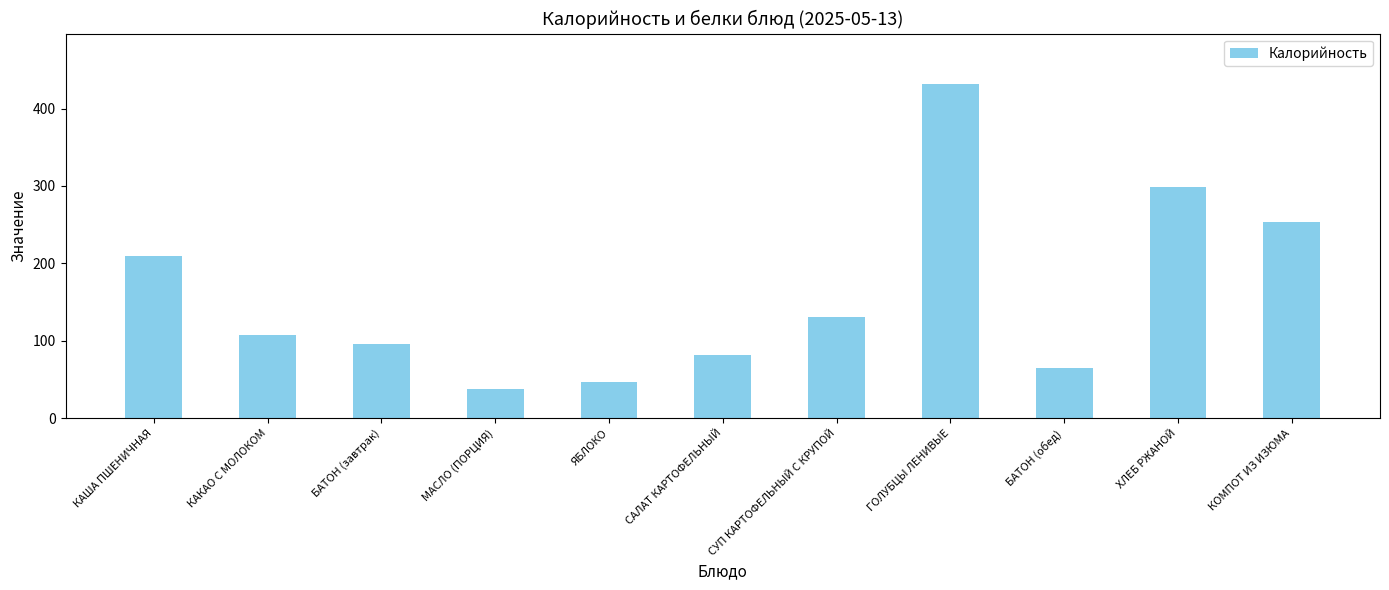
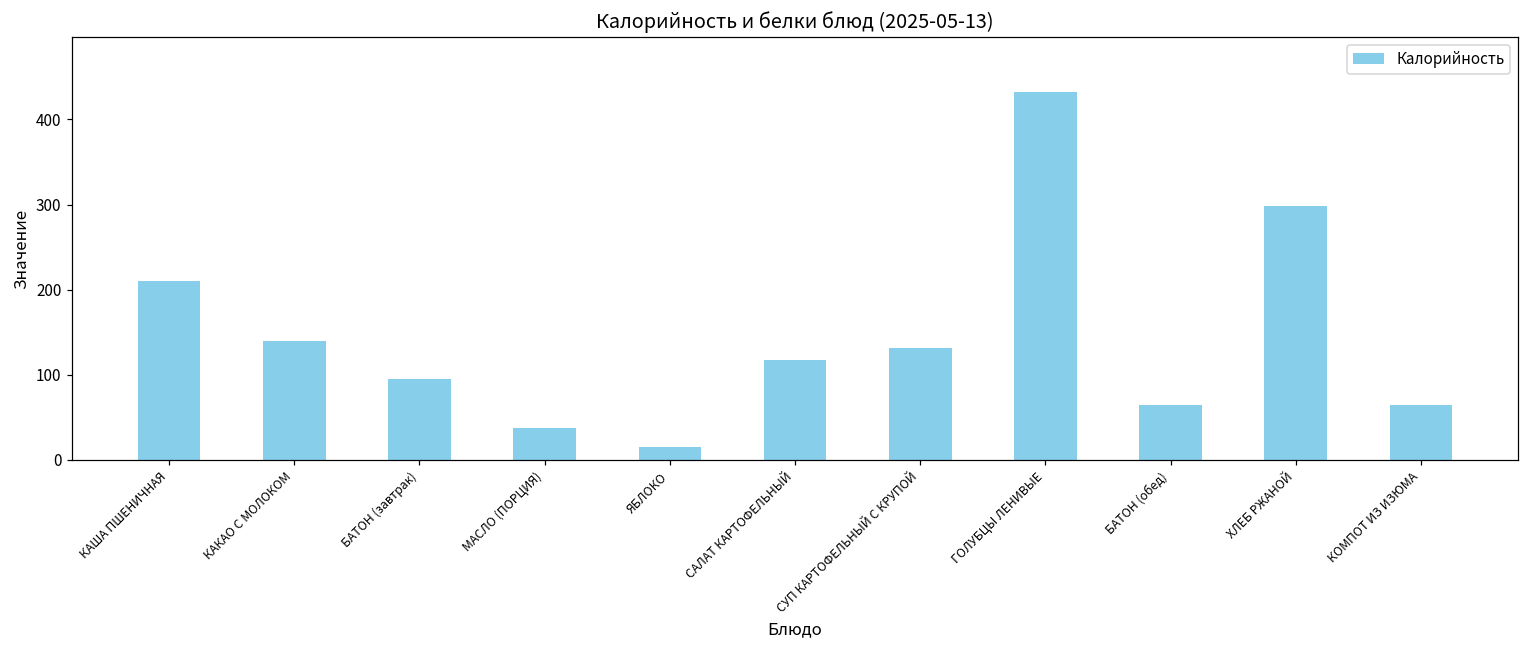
КАКАО С МОЛОКОМ: 110 -> 140
ЯБЛОКО: 50 -> 20
САЛАТ КАРТОФЕЛЬНЫЙ: 80 -> 120
КОМПОТ ИЗ ИЗЮМА: 250 -> 60
